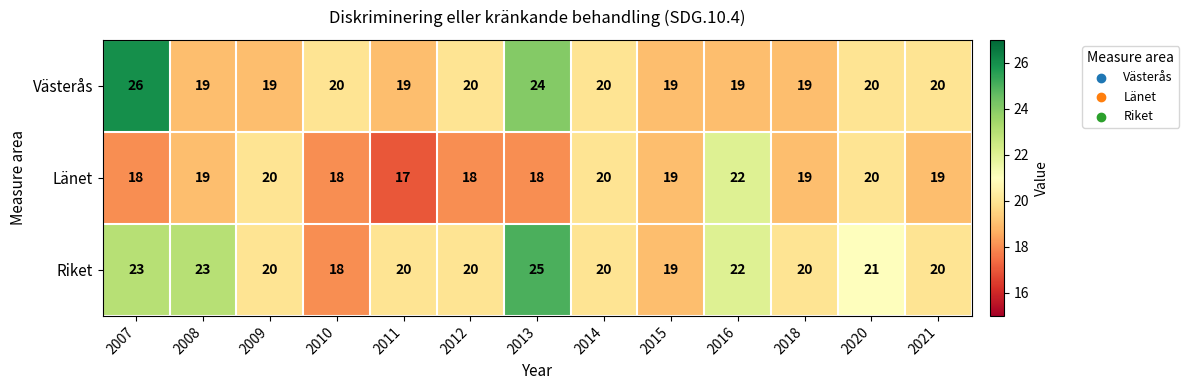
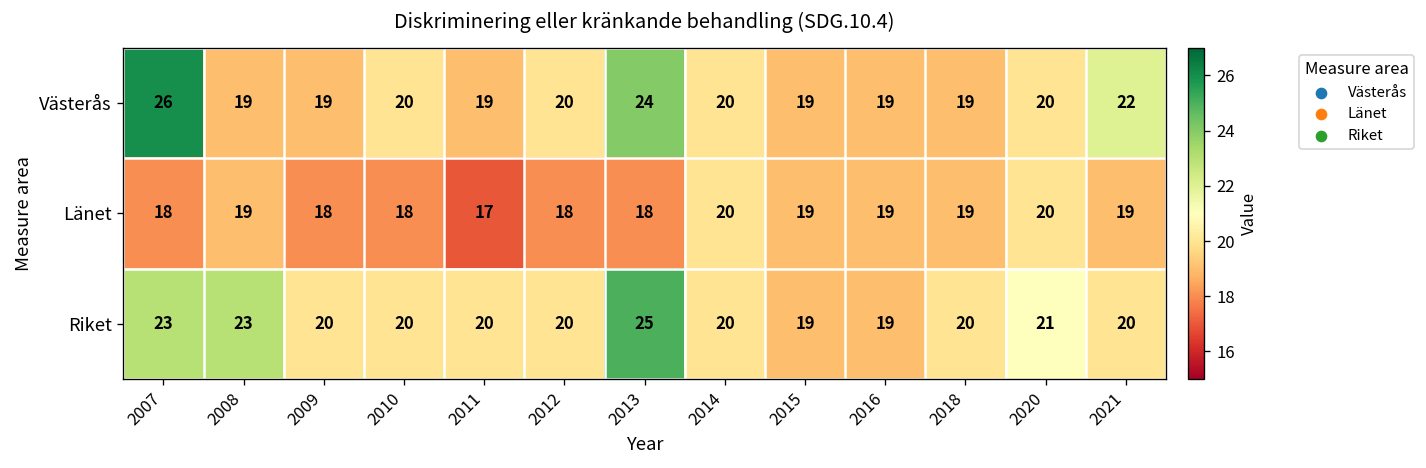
Västerås, 2021: 20 -> 22
Länet, 2009: 20 -> 18
Länet, 2016: 22 -> 19
Riket, 2010: 18 -> 20
Riket, 2016: 22 -> 19
